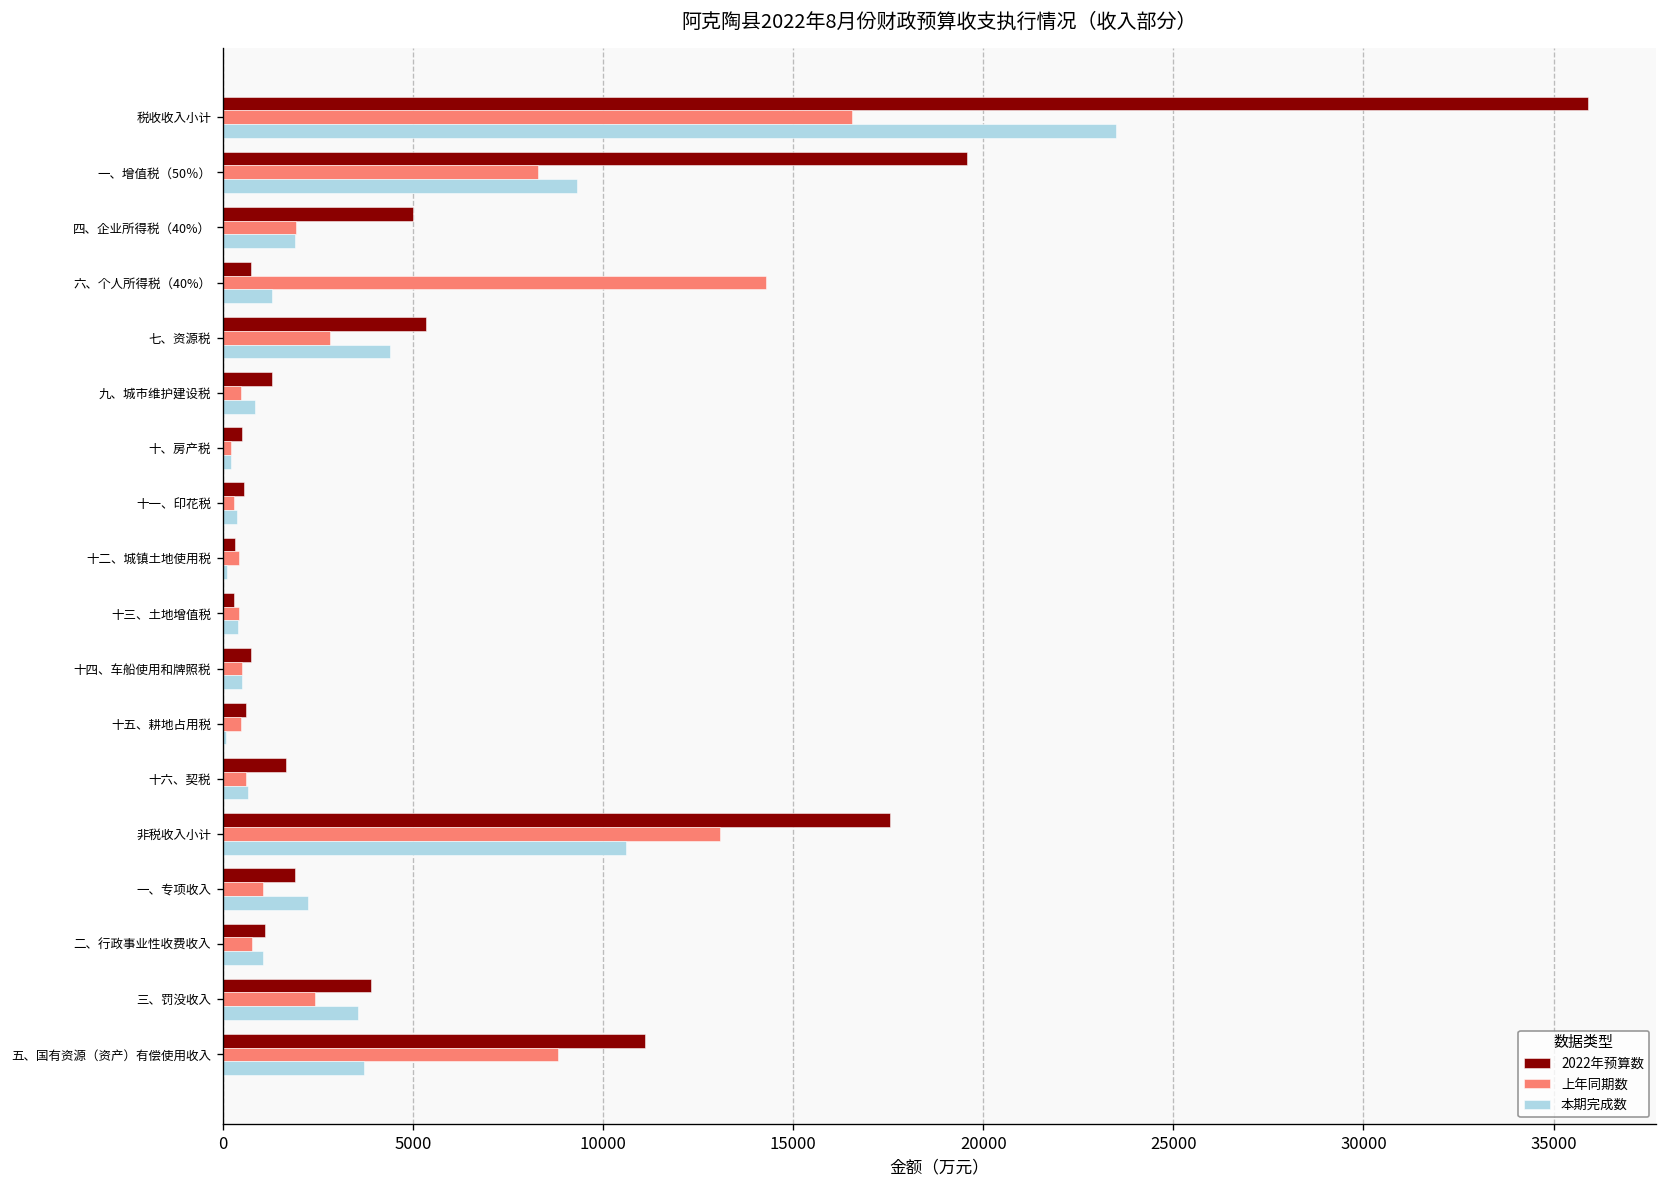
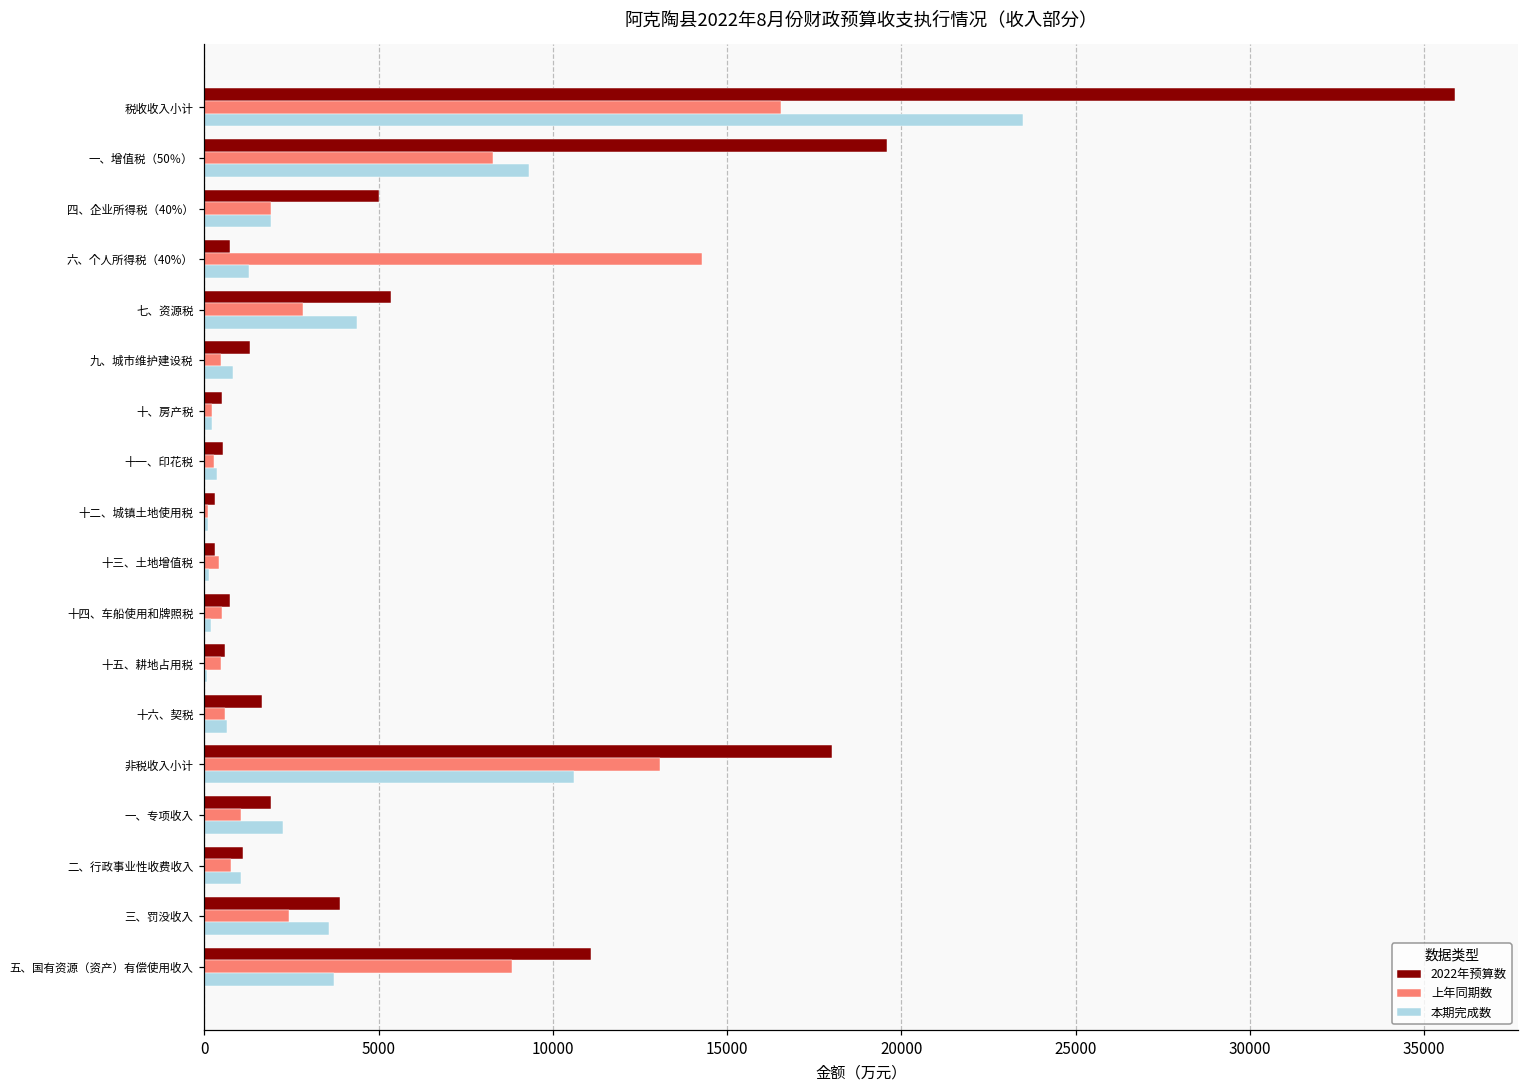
上年同期数, 十二、城镇土地使用税: 400 -> 100
本期完成数, 十三、土地增值税: 400 -> 100
本期完成数, 十四、车船使用和牌照税: 500 -> 200
2022年预算数, 非税收入小计: 17500 -> 18000
